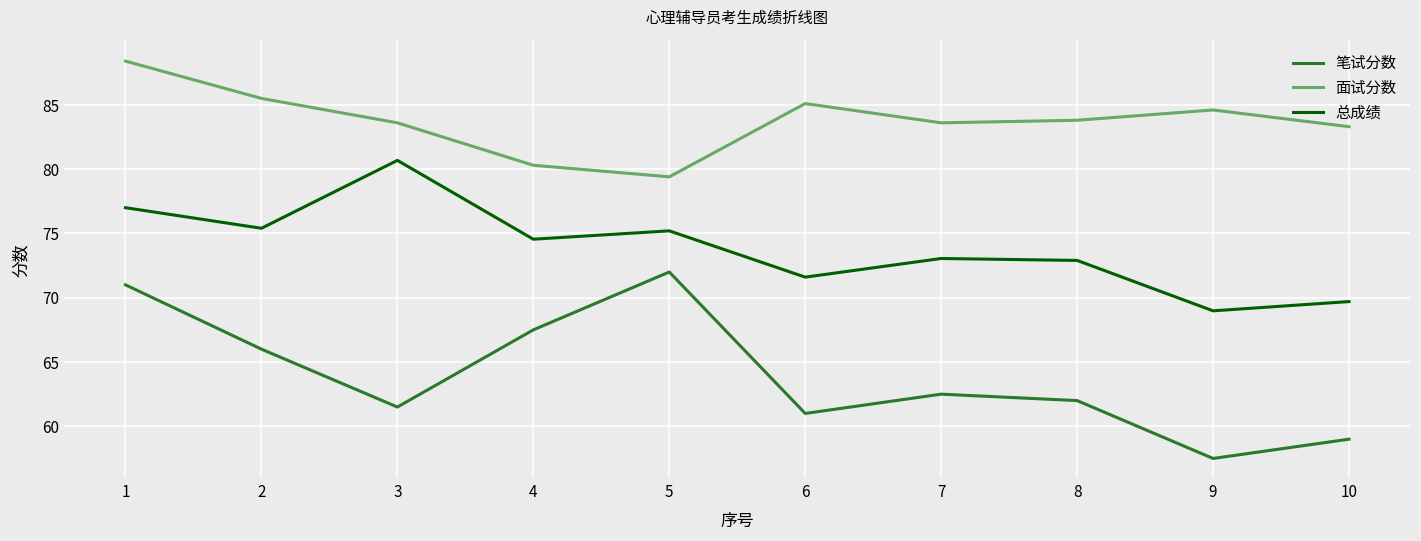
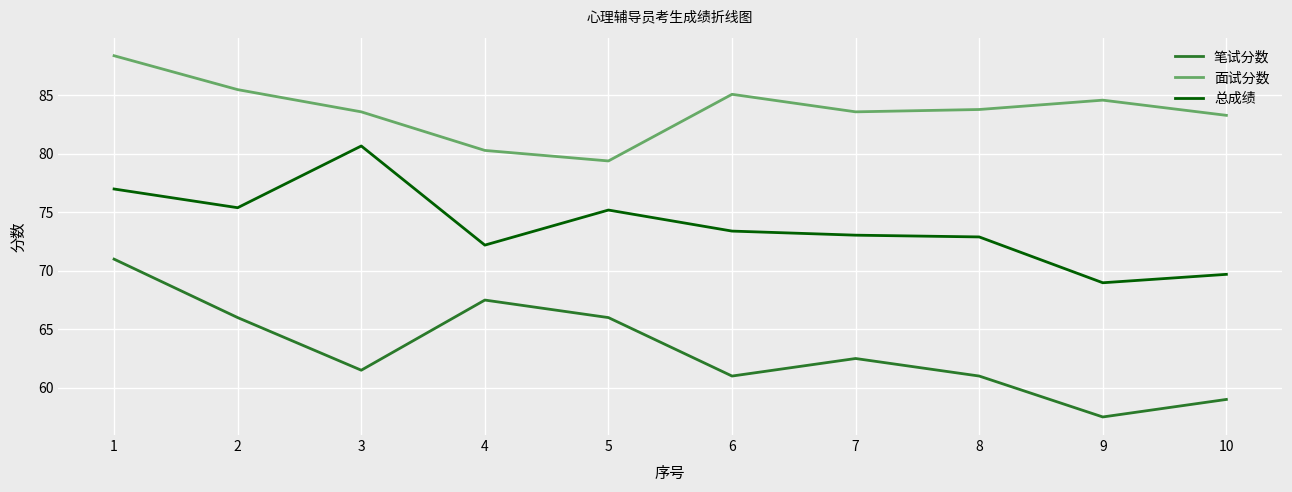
总成绩, 4: 74.6 -> 72.2
笔试分数, 5: 72 -> 66
总成绩, 6: 71.6 -> 73.4
笔试分数, 8: 62 -> 61
